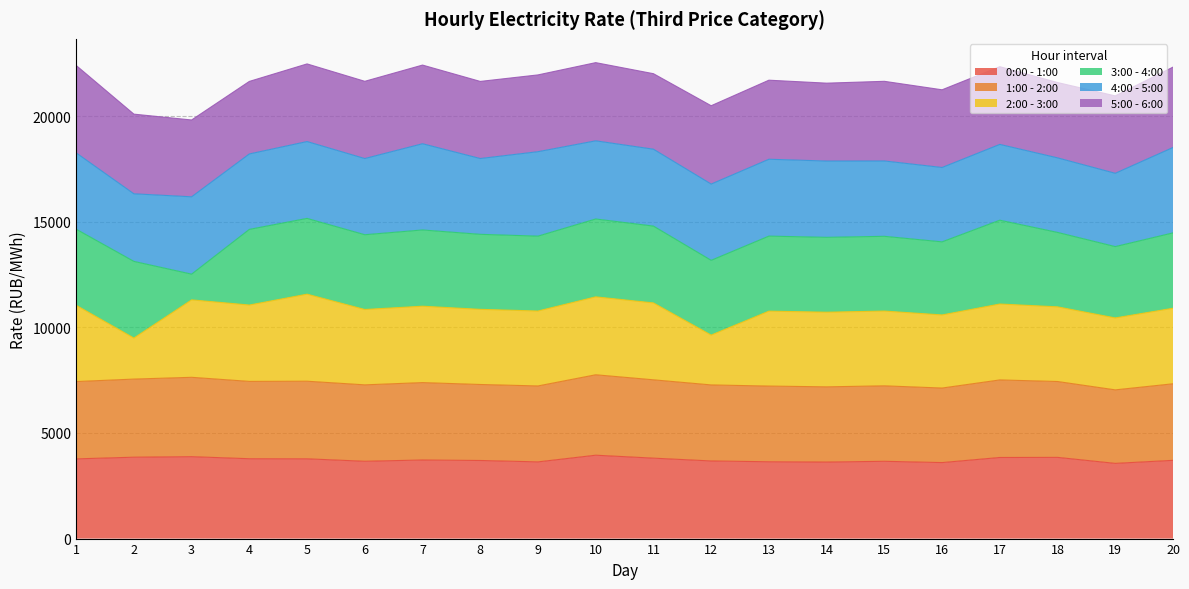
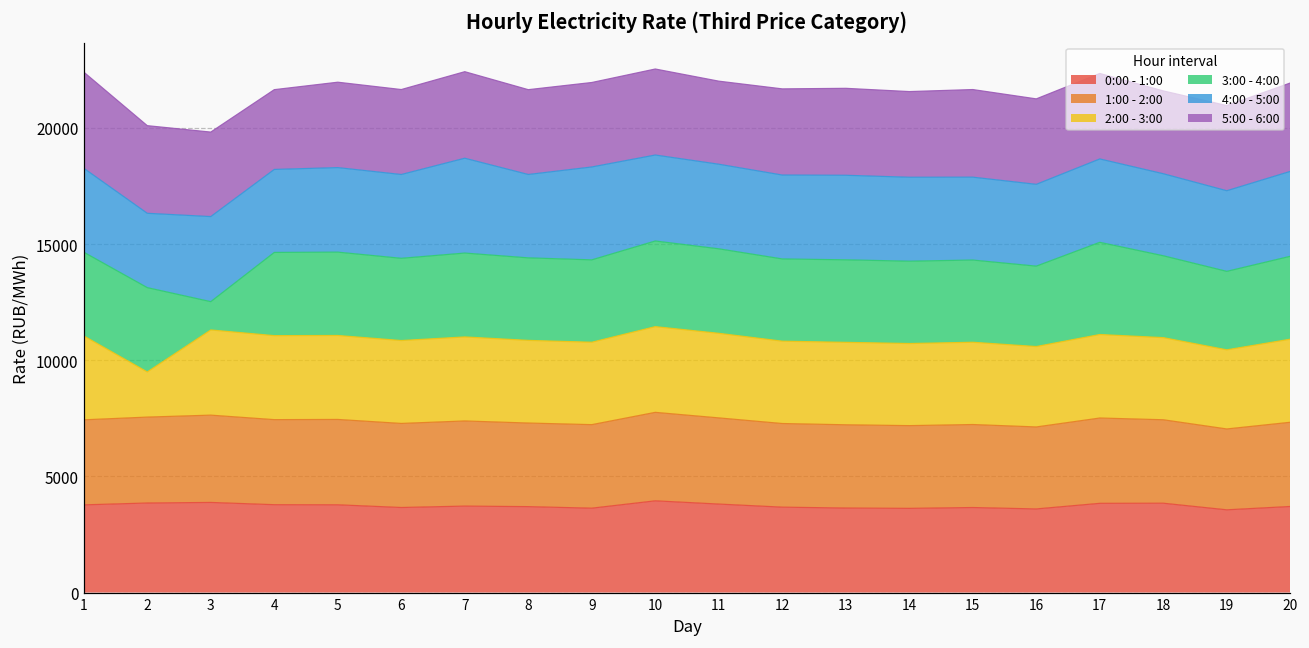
2:00 - 3:00, 5: 4100 -> 3600
2:00 - 3:00, 12: 2400 -> 3500
4:00 - 5:00, 20: 4000 -> 3700
